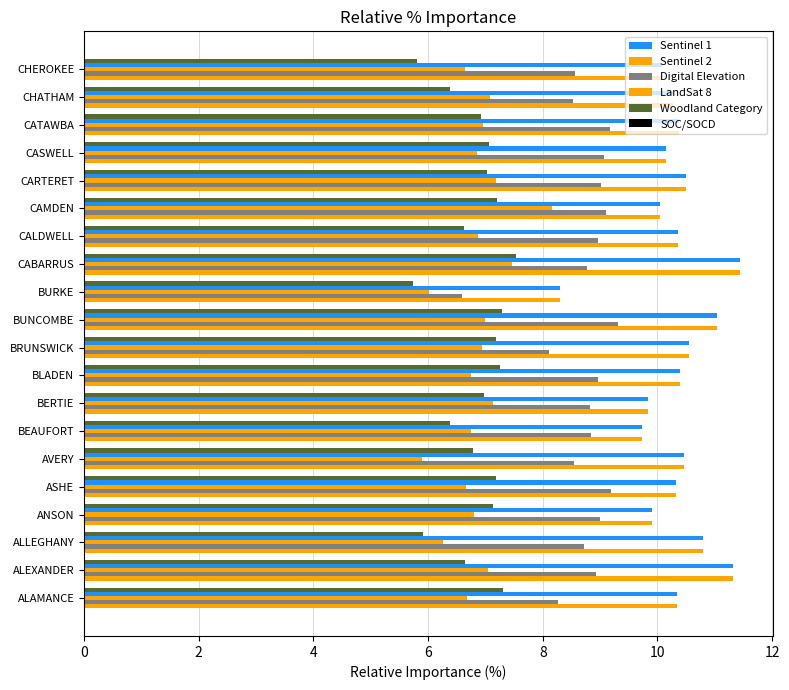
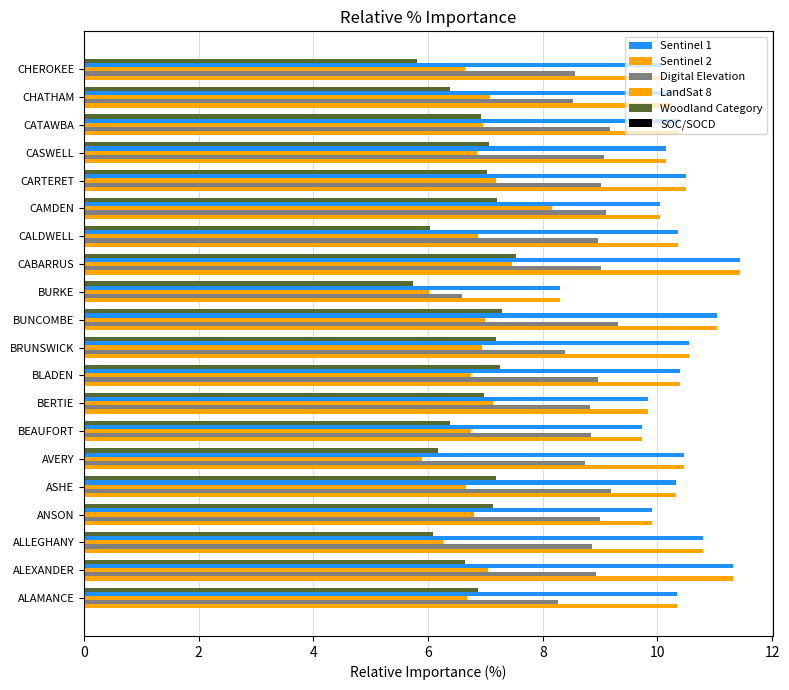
Woodland Category, CALDWELL: 6.6 -> 6.0
Digital Elevation, CABARRUS: 8.8 -> 9.0
Digital Elevation, BRUNSWICK: 8.1 -> 8.4
Woodland Category, AVERY: 6.8 -> 6.2
Digital Elevation, AVERY: 8.6 -> 8.7
Woodland Category, ALLEGHANY: 5.9 -> 6.1
Digital Elevation, ALLEGHANY: 8.7 -> 8.9
Woodland Category, ALAMANCE: 7.3 -> 6.9
